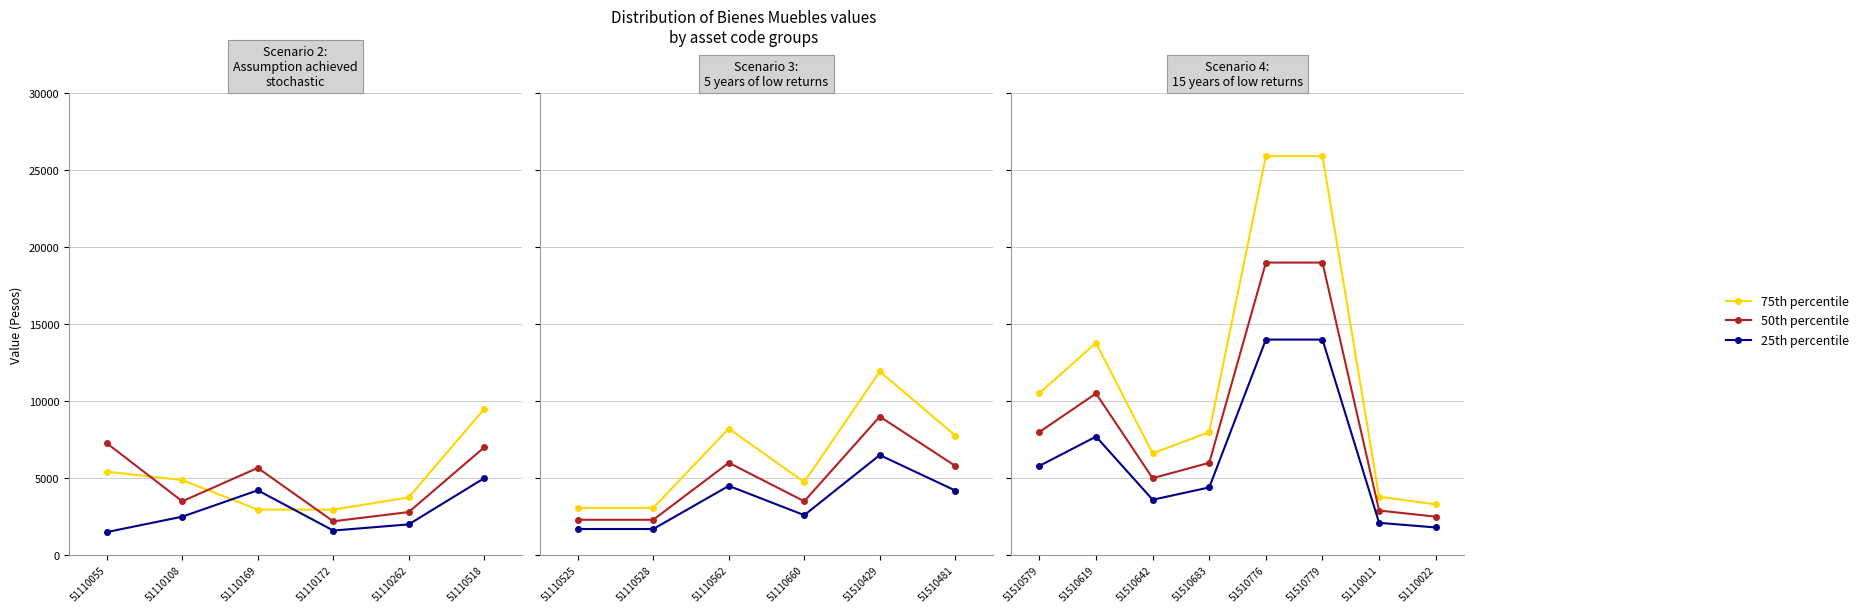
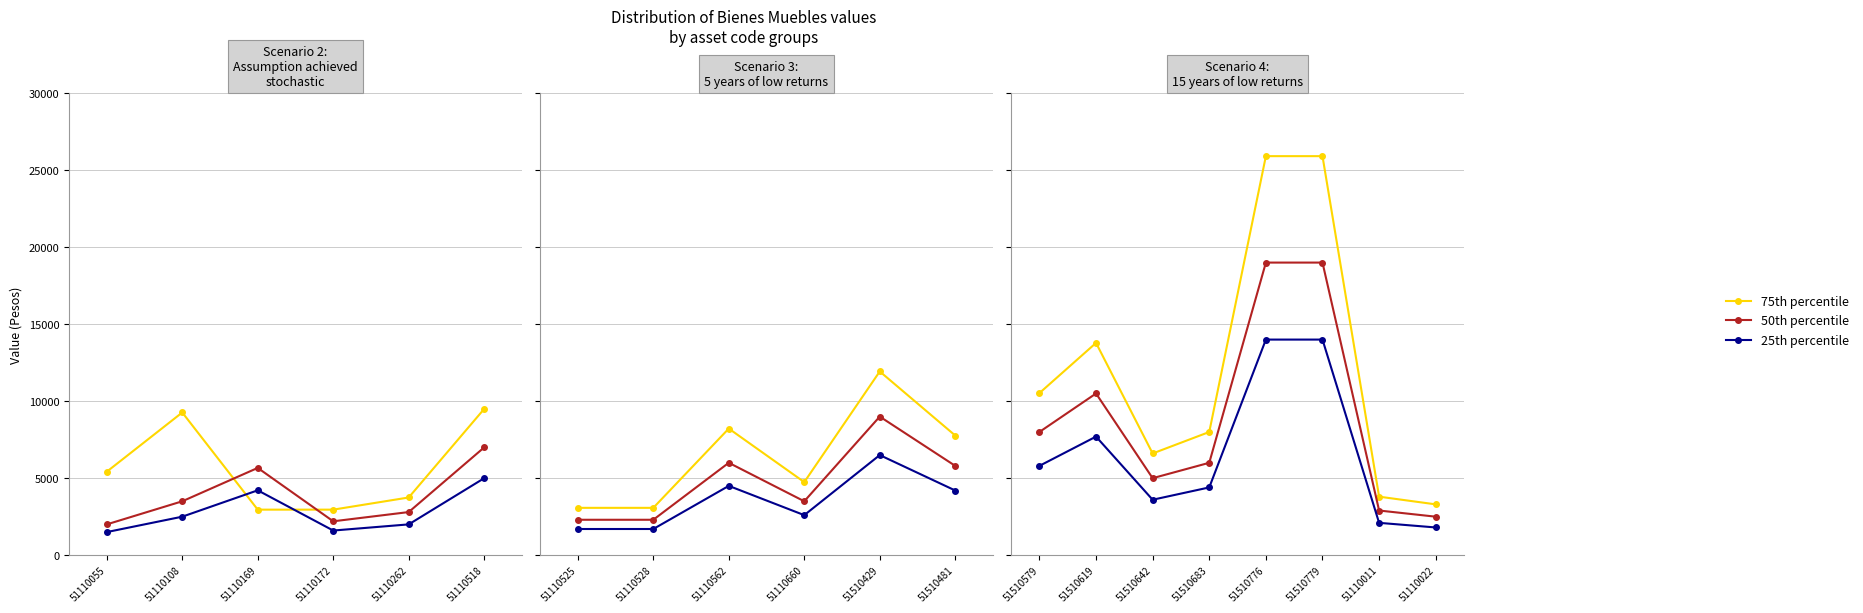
Scenario 2: Assumption achieved stochastic, 50th percentile, 51110055: 7300 -> 2000
Scenario 2: Assumption achieved stochastic, 75th percentile, 51110108: 4900 -> 9300
